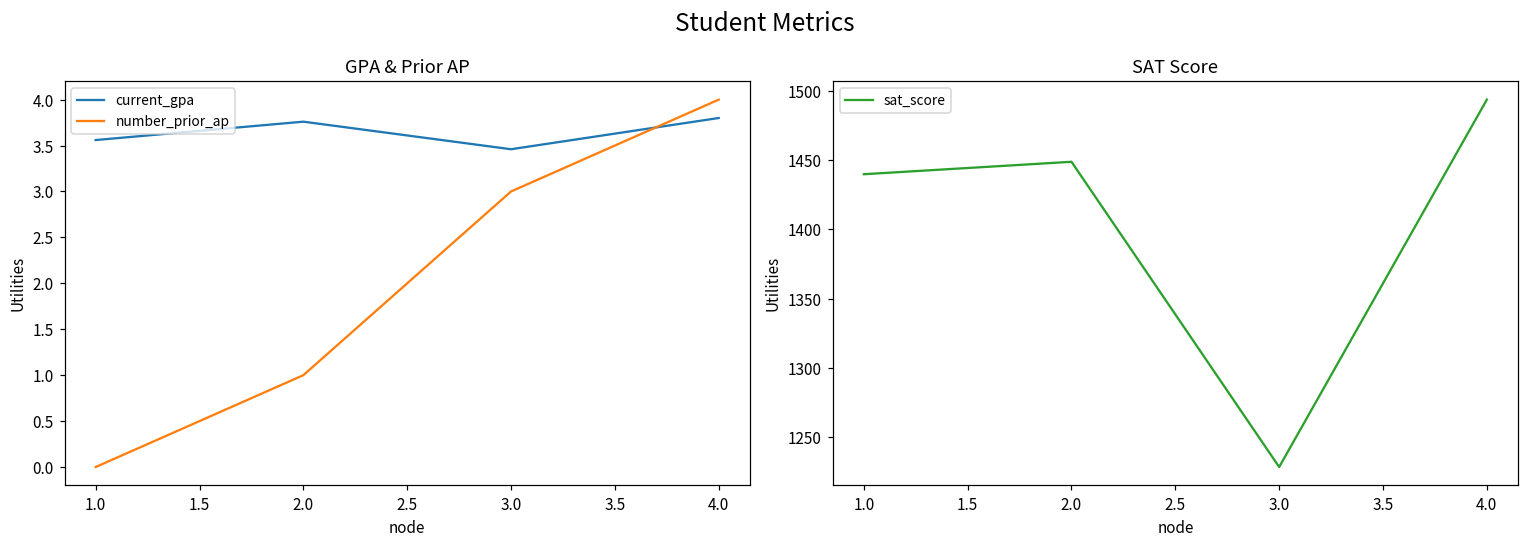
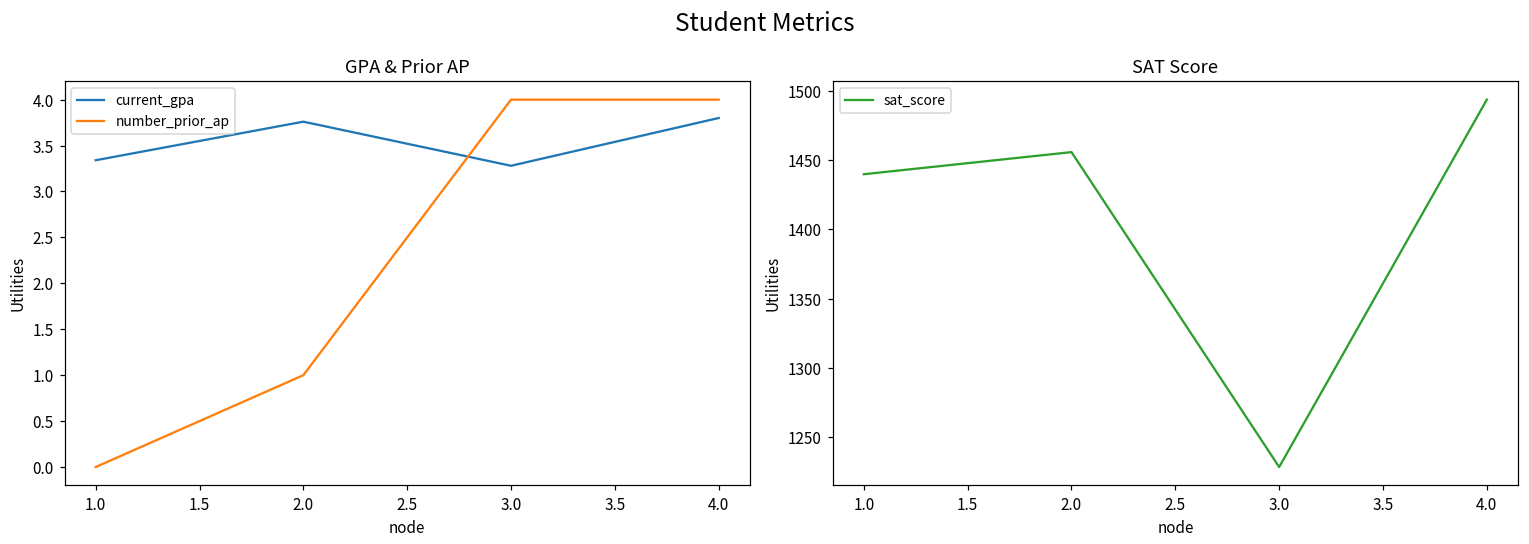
GPA & Prior AP, current_gpa, 1.0: 3.6 -> 3.3
GPA & Prior AP, current_gpa, 3.0: 3.5 -> 3.3
GPA & Prior AP, number_prior_ap, 3.0: 3 -> 4
SAT Score, 2.0: 1449 -> 1456
